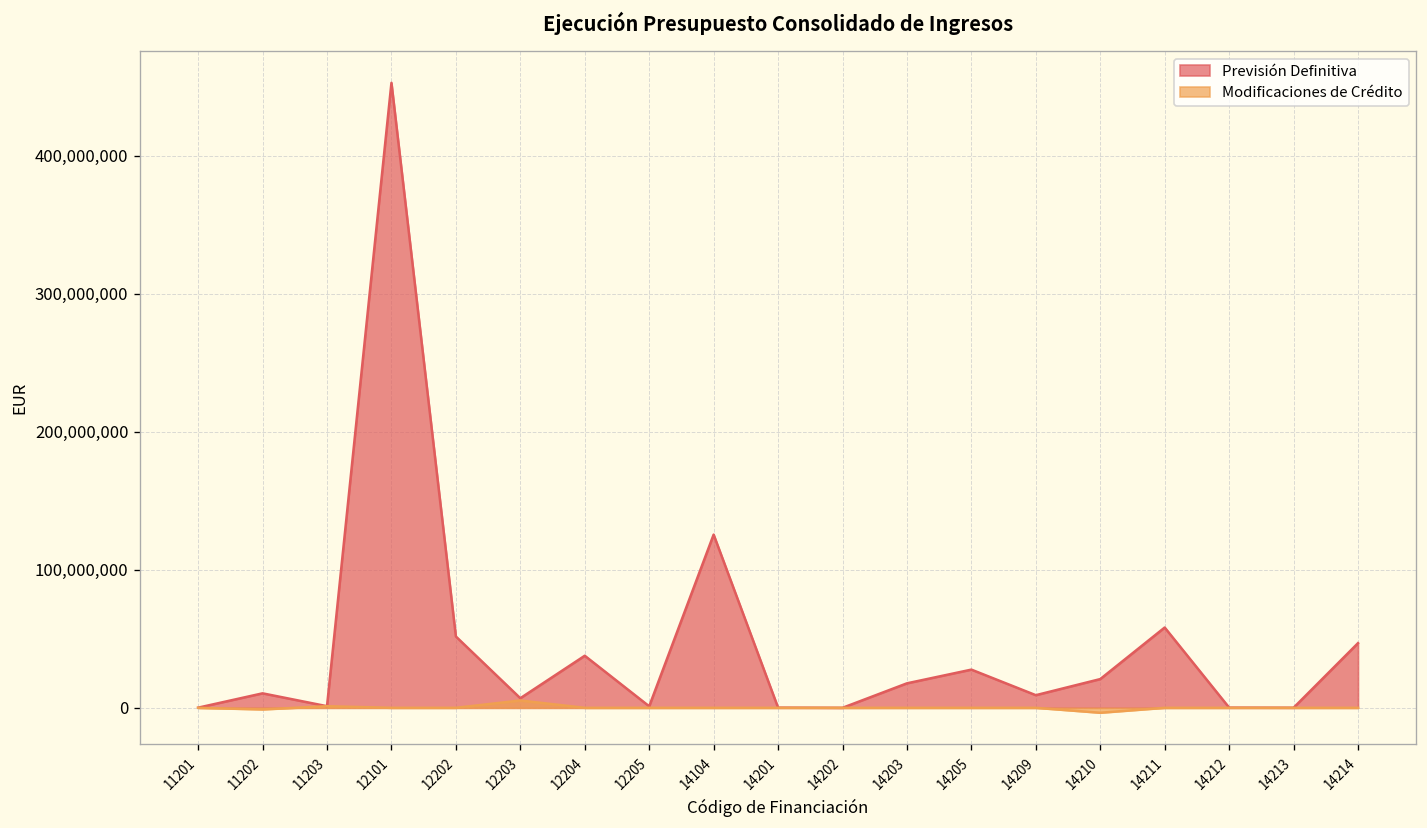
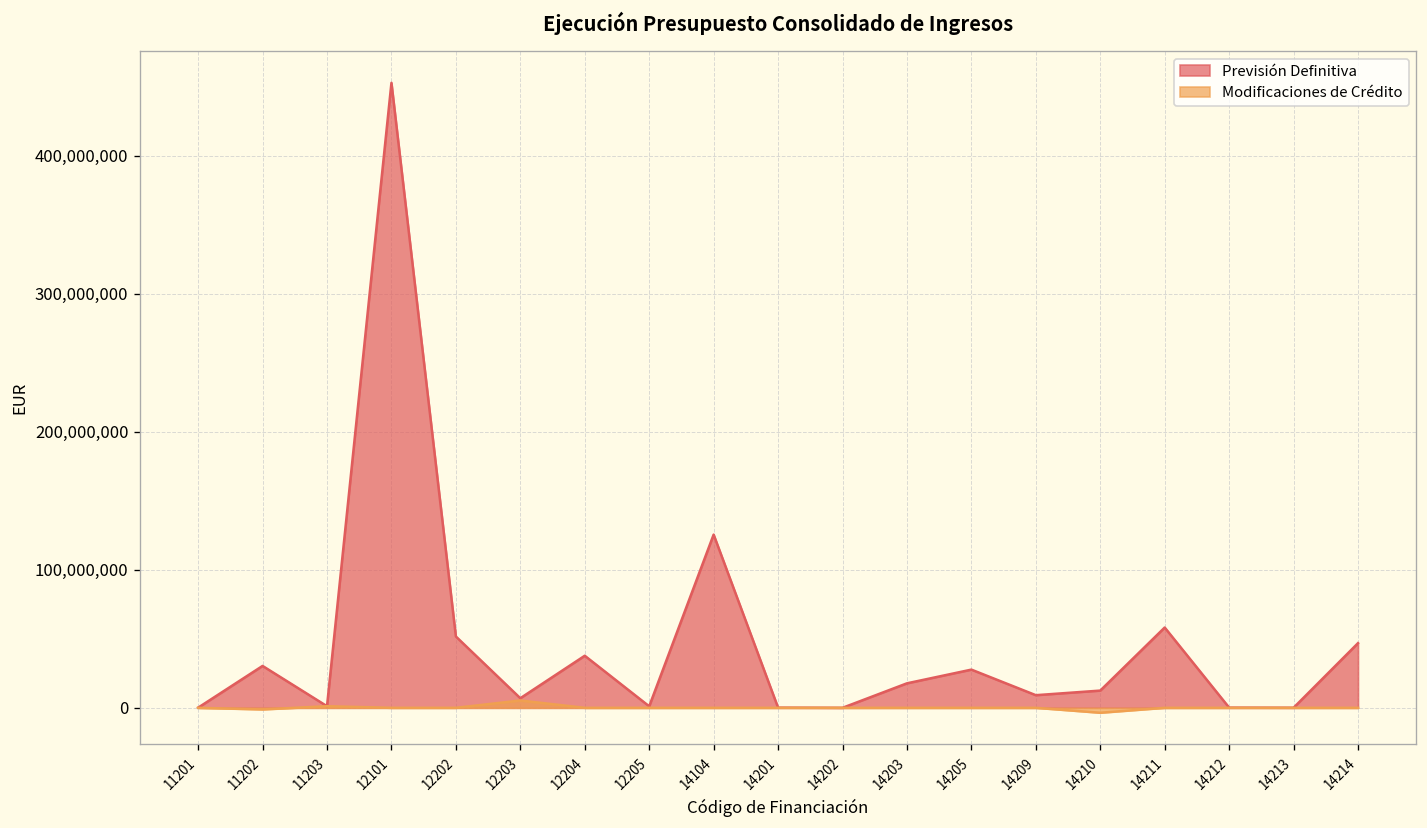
Previsión Definitiva, 11202: 10,000,000 -> 30,000,000
Previsión Definitiva, 14210: 21,000,000 -> 12,000,000
